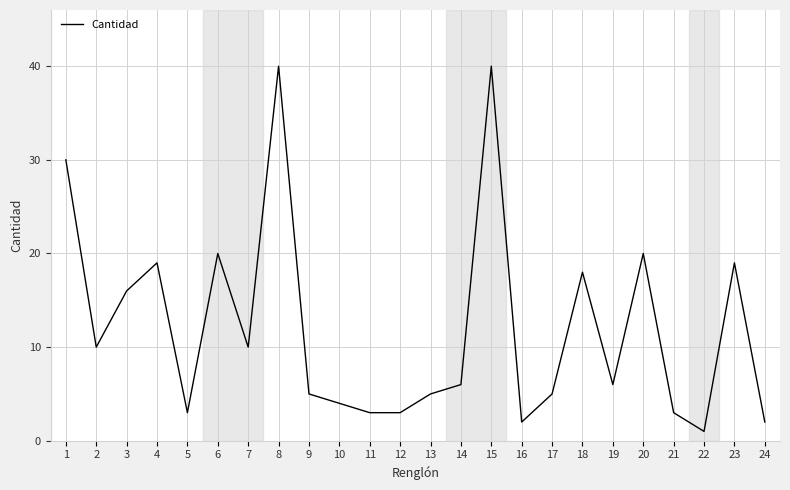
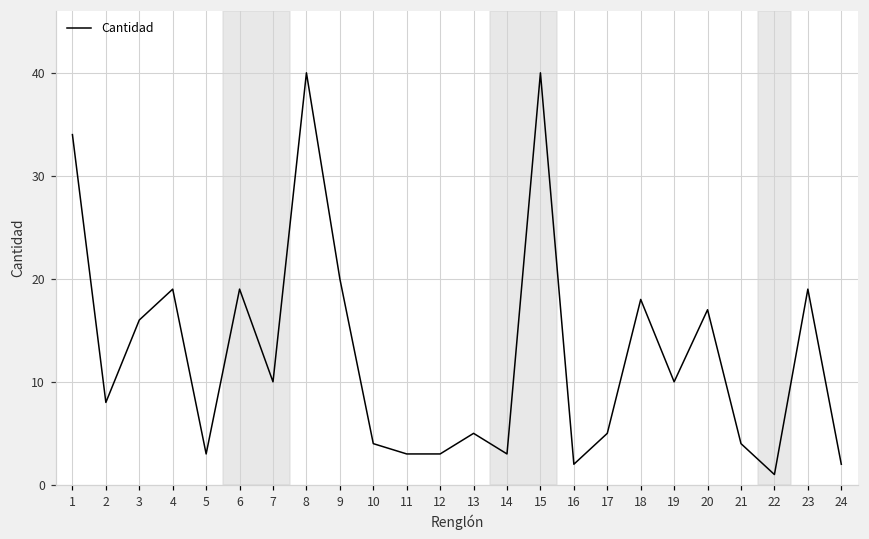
1: 30 -> 34
2: 10 -> 8
6: 20 -> 19
9: 5 -> 20
14: 6 -> 3
19: 6 -> 10
20: 20 -> 17
21: 3 -> 4
